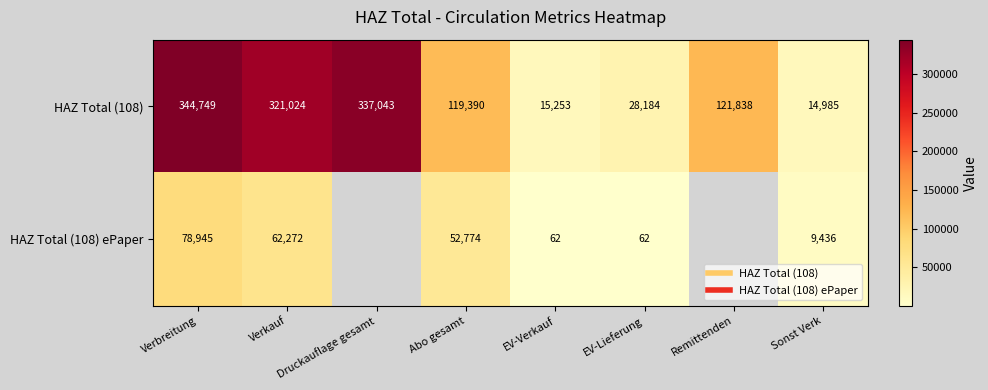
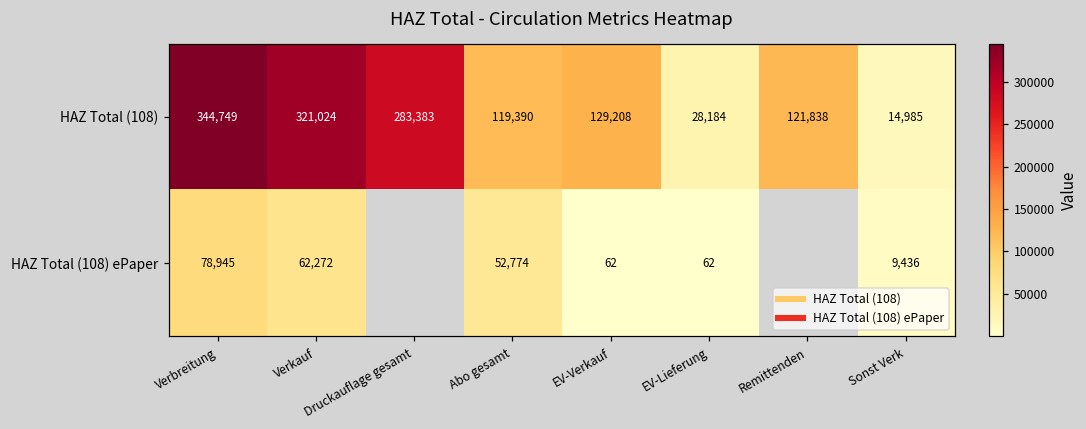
HAZ Total (108), Druckauflage gesamt: 337,043 -> 283,383
HAZ Total (108), EV-Verkauf: 15,253 -> 129,208
